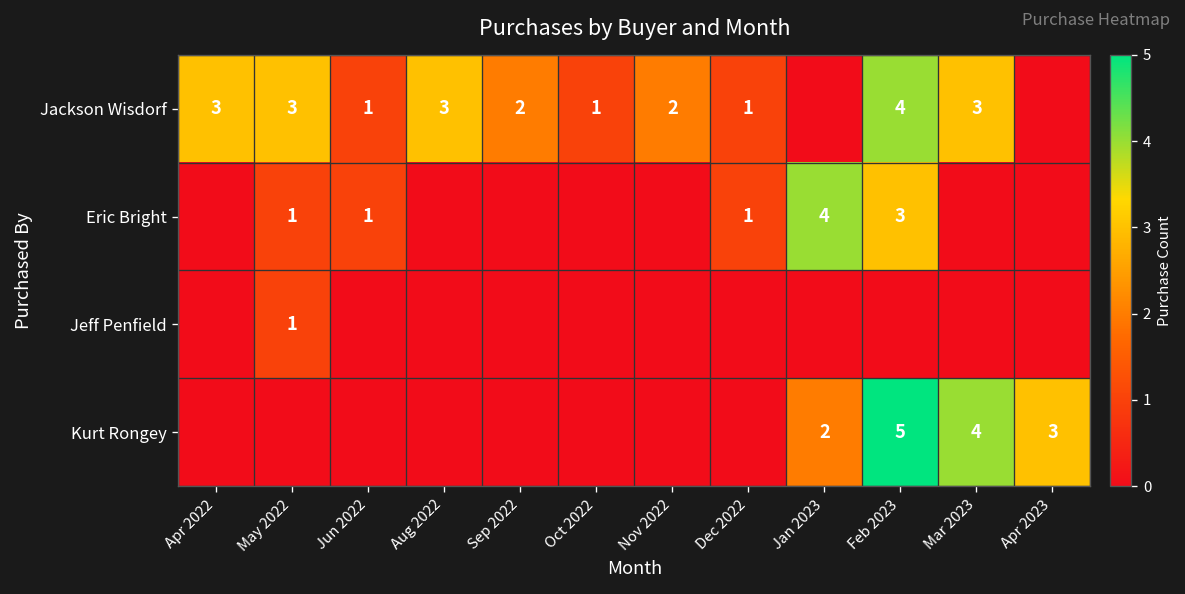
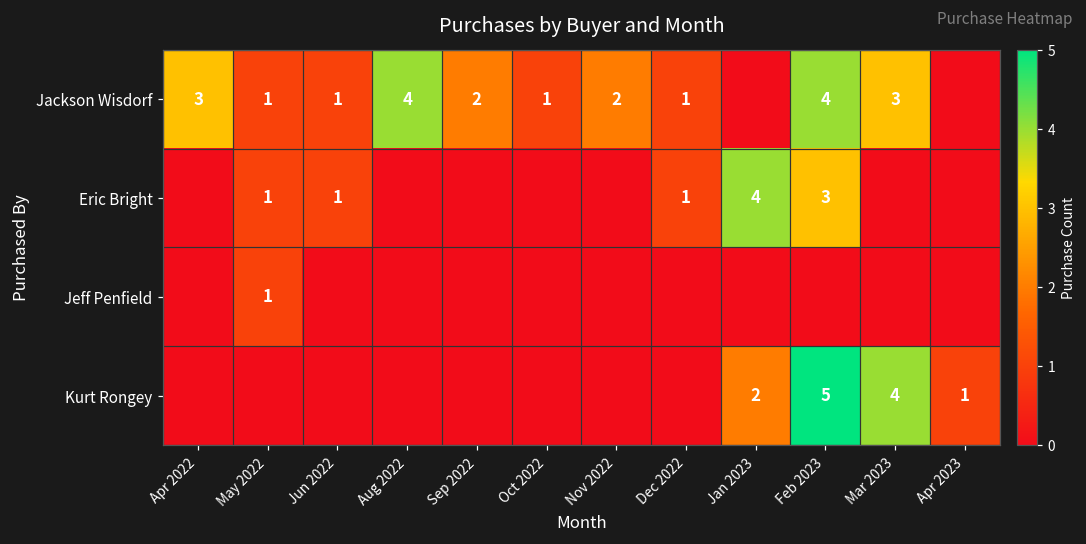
Jackson Wisdorf, May 2022: 3 -> 1
Jackson Wisdorf, Aug 2022: 3 -> 4
Kurt Rongey, Apr 2023: 3 -> 1
